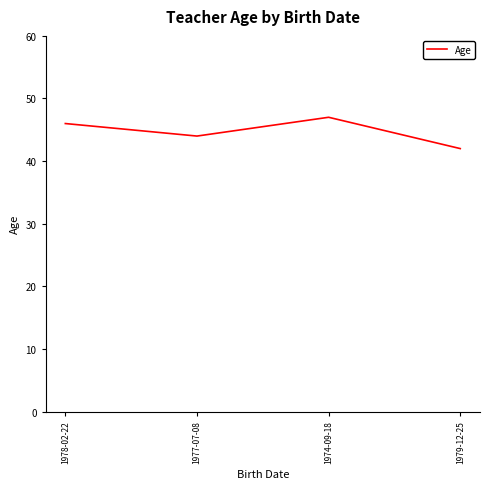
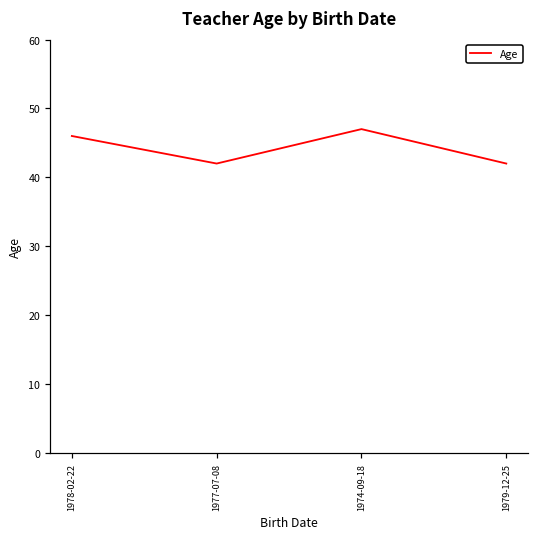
1977-07-08: 44 -> 42
